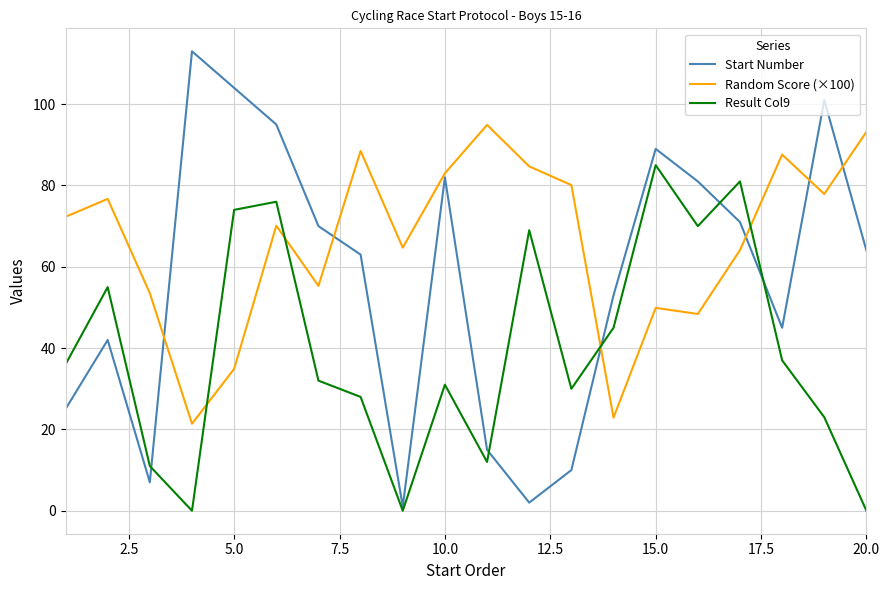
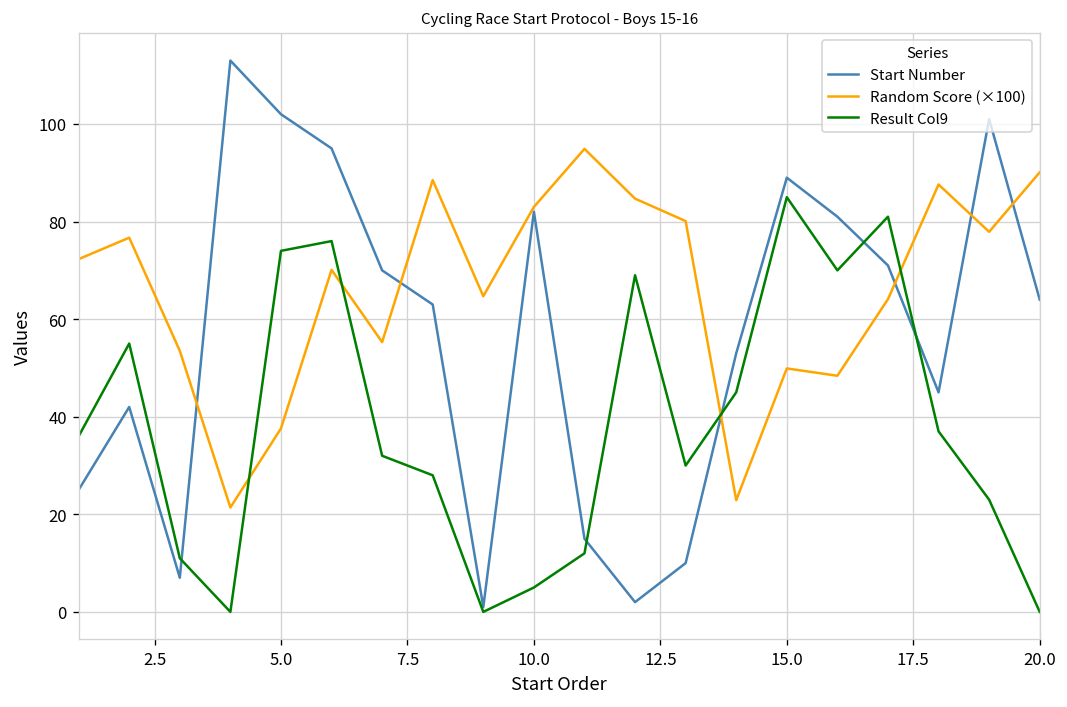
Start Number, 5.0: 104 -> 102
Random Score (×100), 5.0: 35 -> 38
Result Col9, 10.0: 31 -> 5
Random Score (×100), 20.0: 93 -> 90
